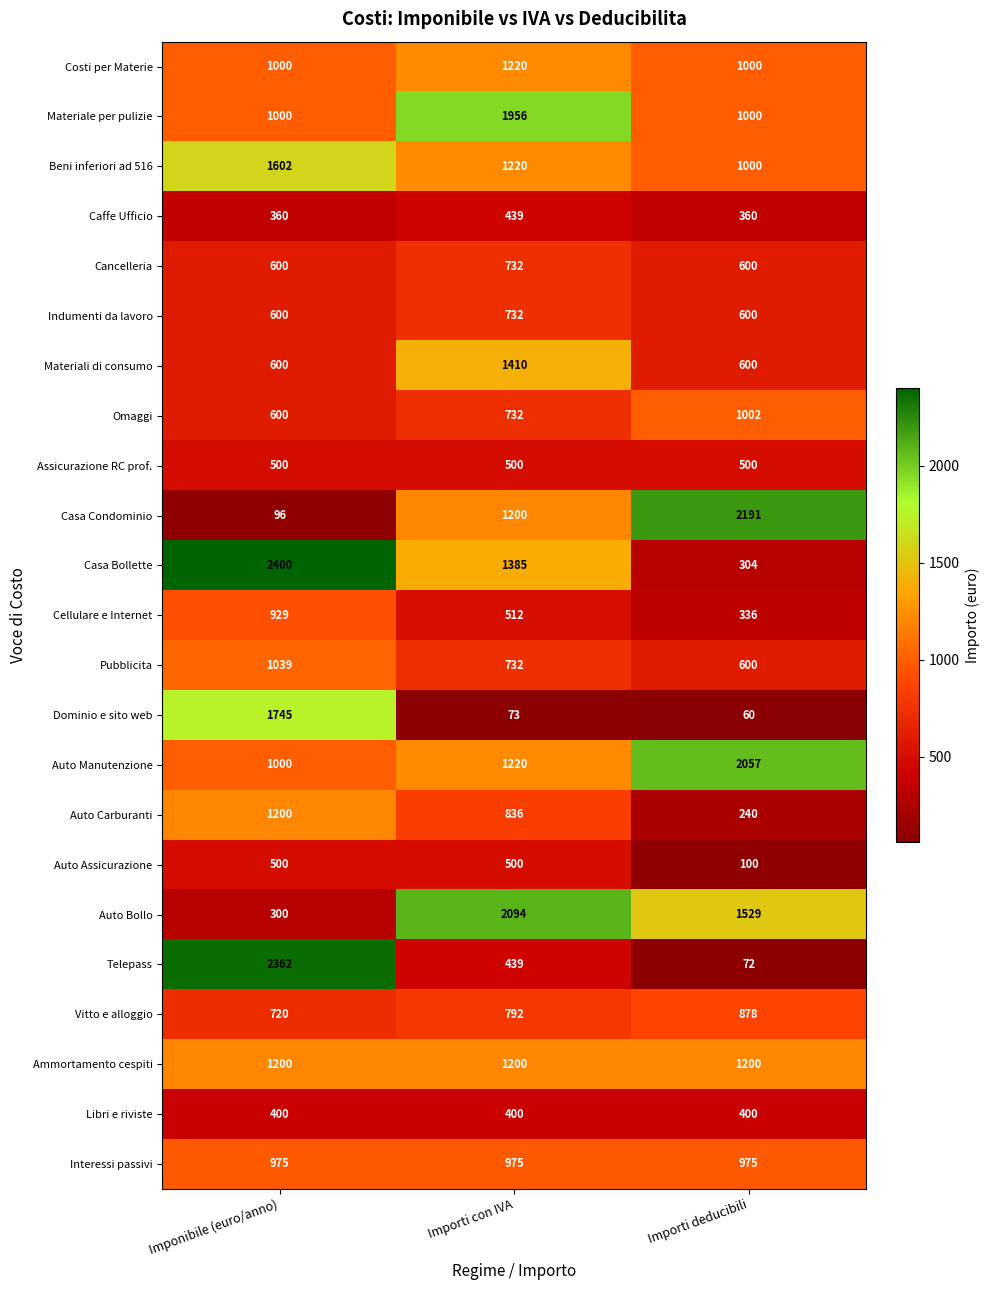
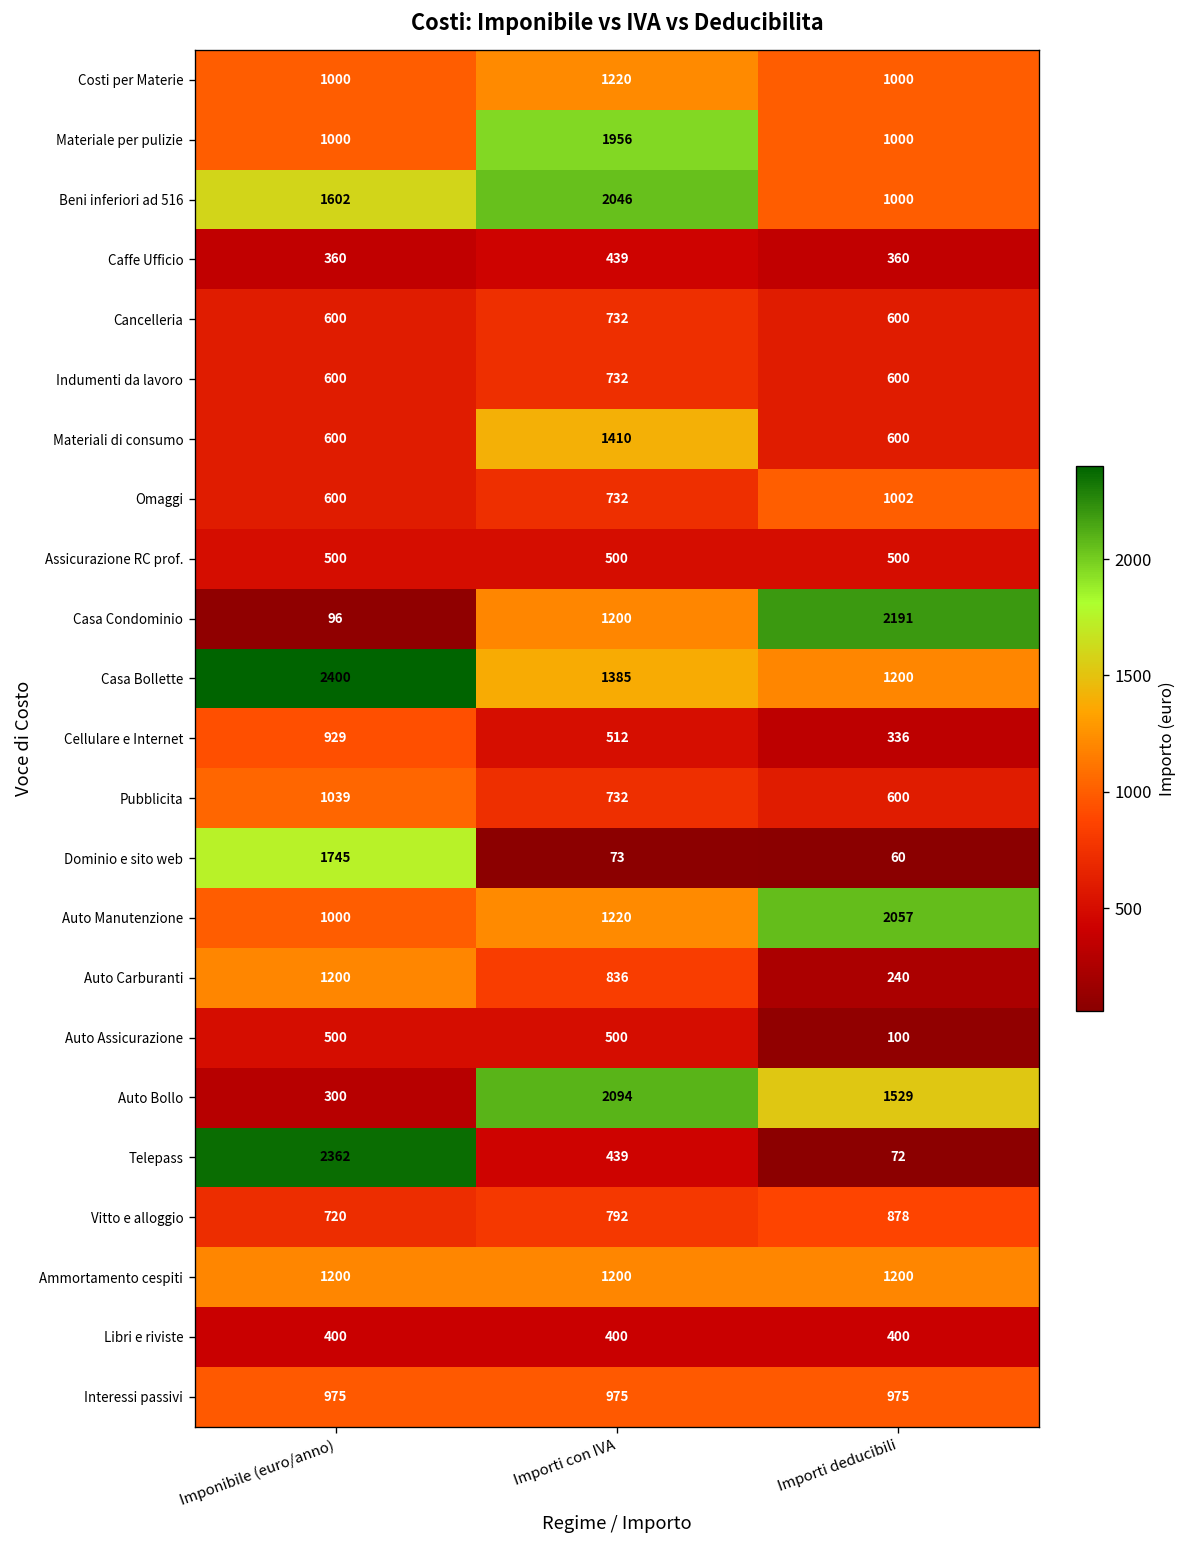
Beni inferiori ad 516, Importi con IVA: 1220 -> 2046
Casa Bollette, Importi deducibili: 304 -> 1200
